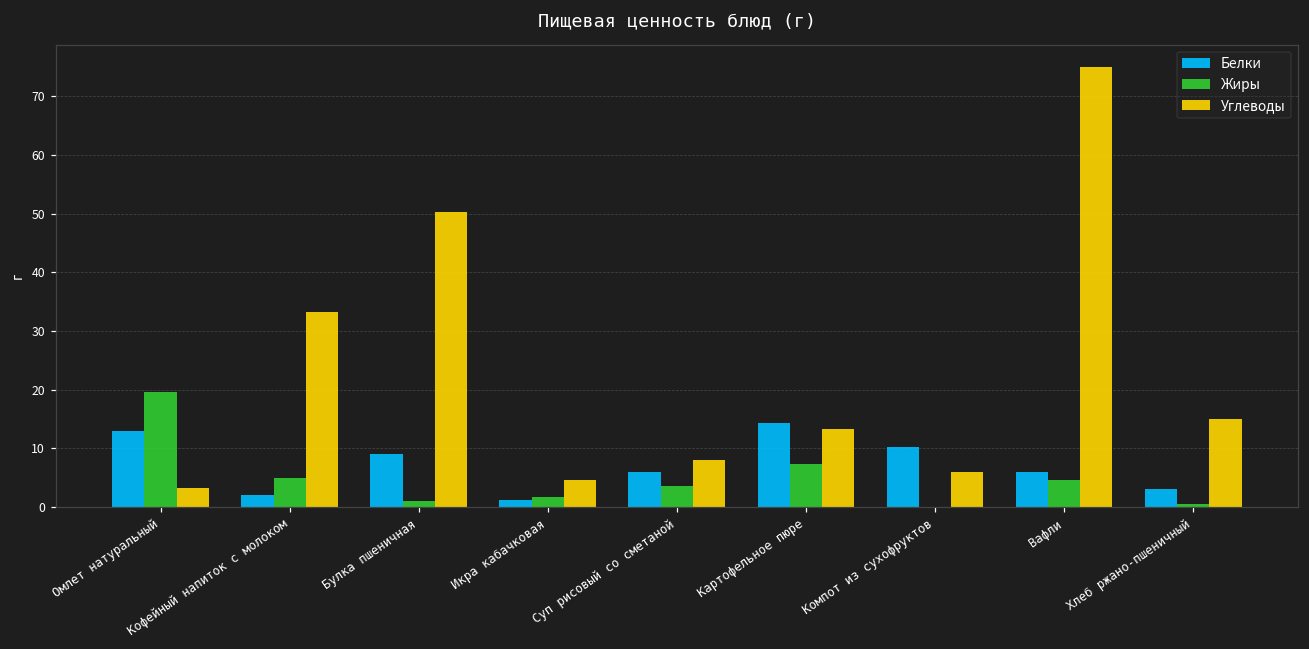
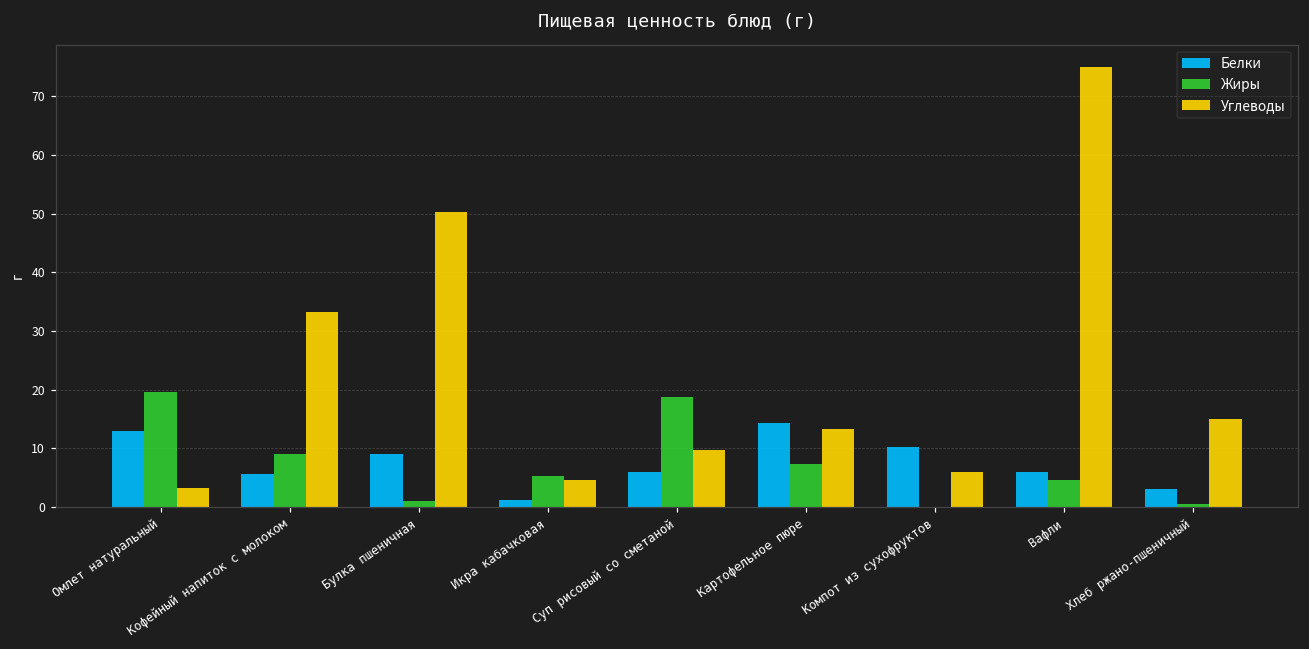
Белки, Кофейный напиток с молоком: 2 -> 6
Жиры, Кофейный напиток с молоком: 5 -> 9
Жиры, Икра кабачковая: 2 -> 5
Жиры, Суп рисовый со сметаной: 4 -> 19
Углеводы, Суп рисовый со сметаной: 8 -> 10
